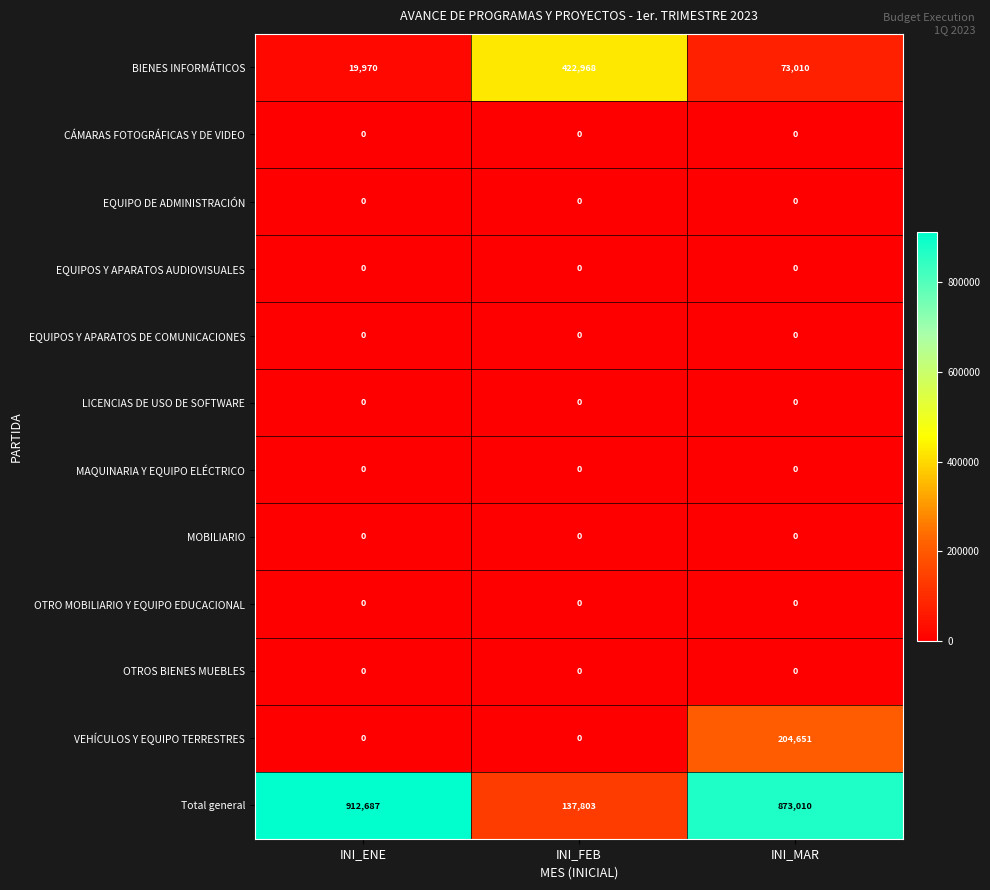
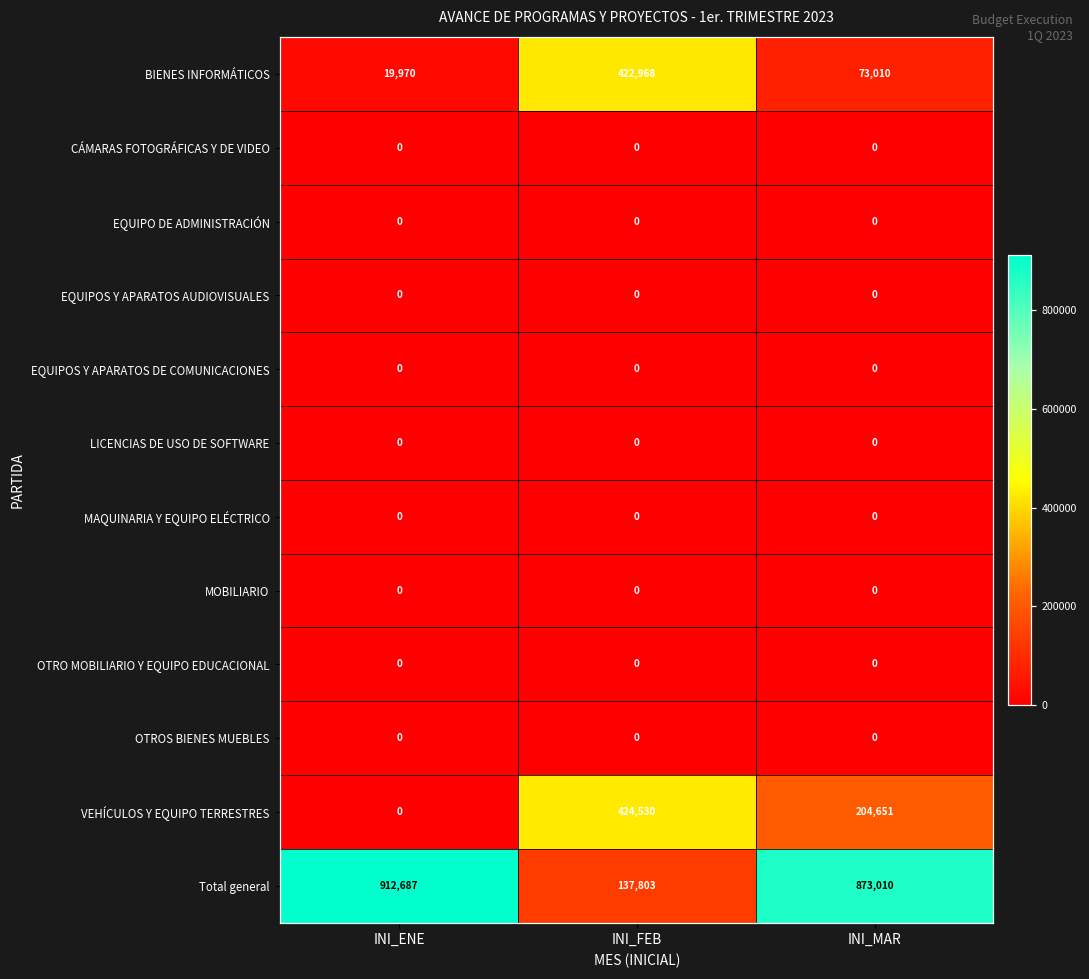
VEHÍCULOS Y EQUIPO TERRESTRES, INI_FEB: 0 -> 424,530
